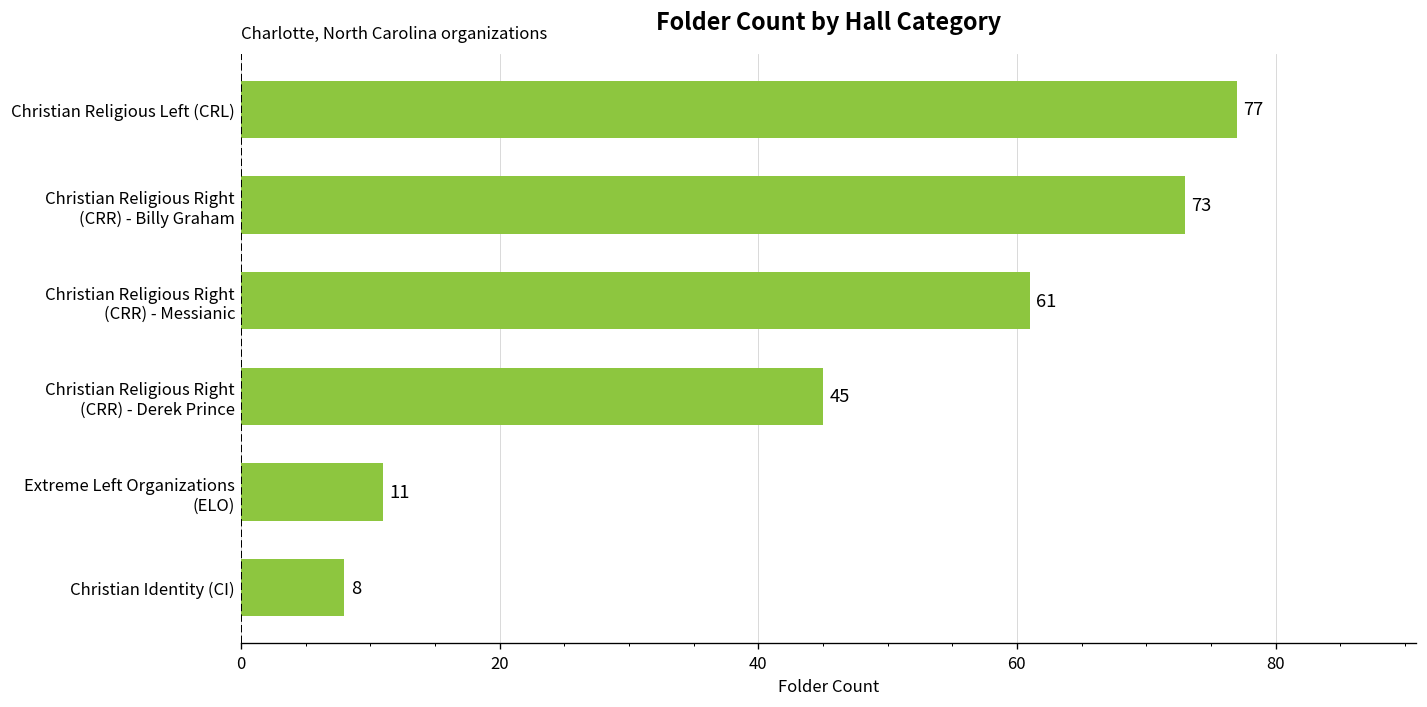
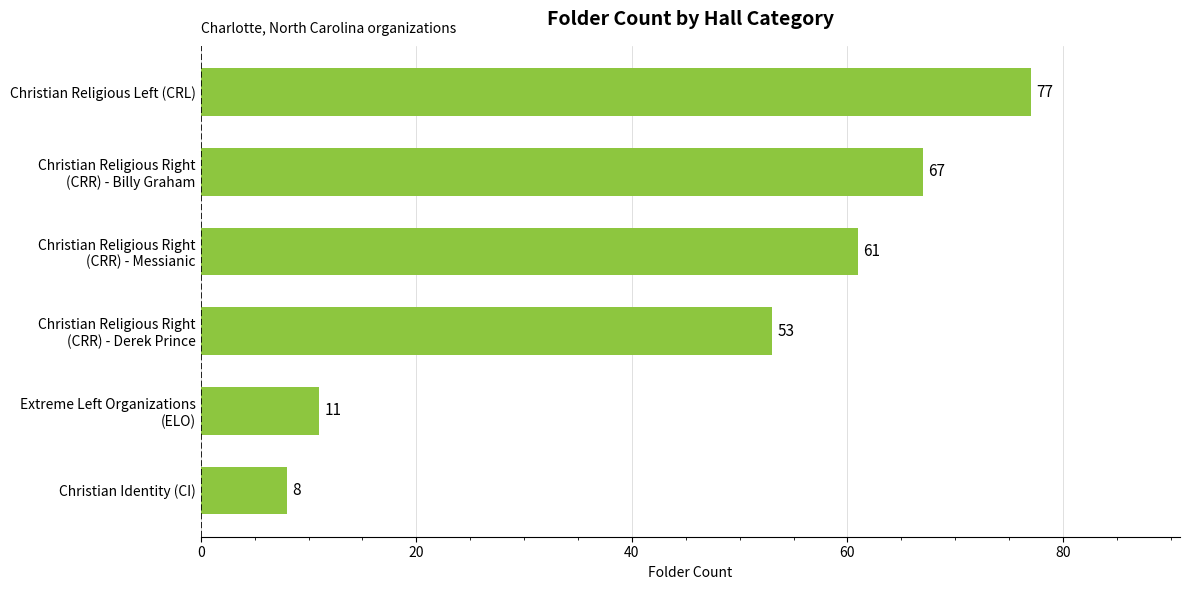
Christian Religious Right (CRR) - Billy Graham: 73 -> 67
Christian Religious Right (CRR) - Derek Prince: 45 -> 53
